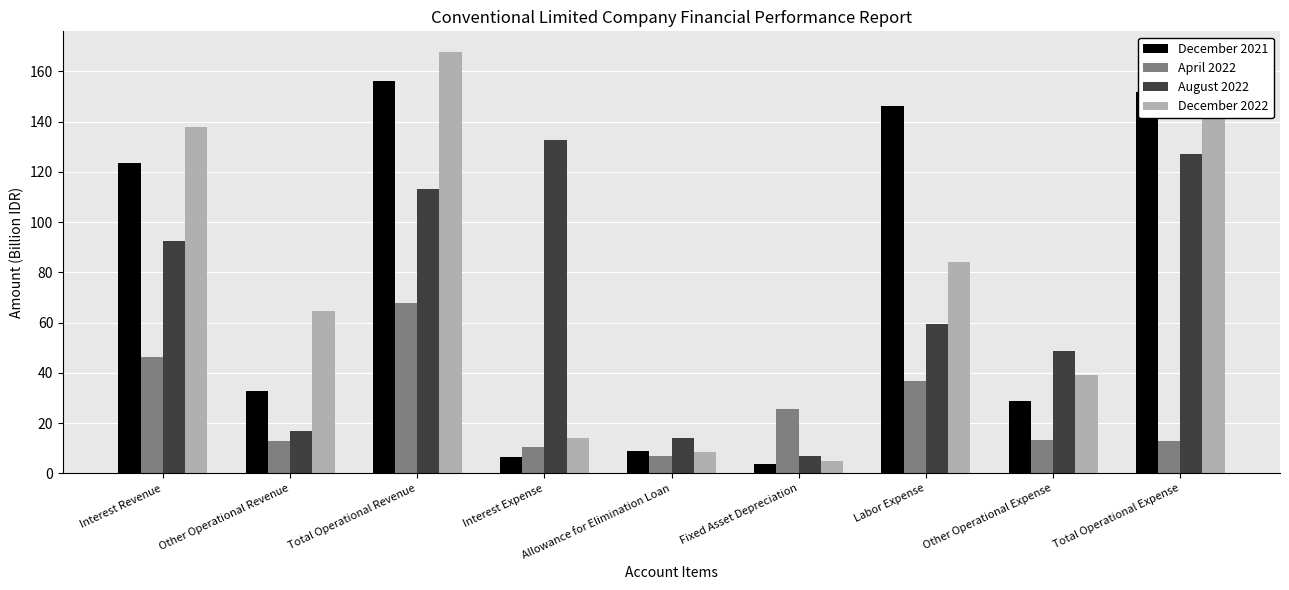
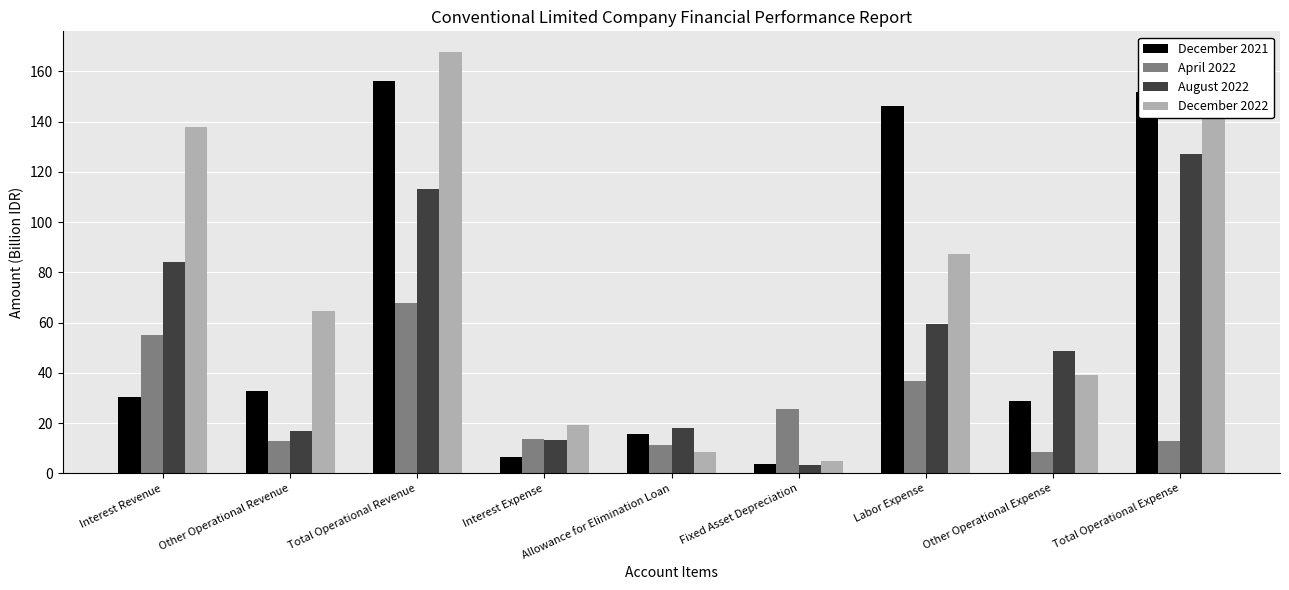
December 2021, Interest Revenue: 124 -> 31
April 2022, Interest Revenue: 46 -> 55
August 2022, Interest Revenue: 92 -> 84
April 2022, Interest Expense: 10 -> 14
August 2022, Interest Expense: 133 -> 13
December 2022, Interest Expense: 14 -> 19
December 2021, Allowance for Elimination Loan: 9 -> 16
April 2022, Allowance for Elimination Loan: 7 -> 11
August 2022, Allowance for Elimination Loan: 14 -> 18
August 2022, Fixed Asset Depreciation: 7 -> 3
December 2022, Labor Expense: 84 -> 87
April 2022, Other Operational Expense: 13 -> 9
